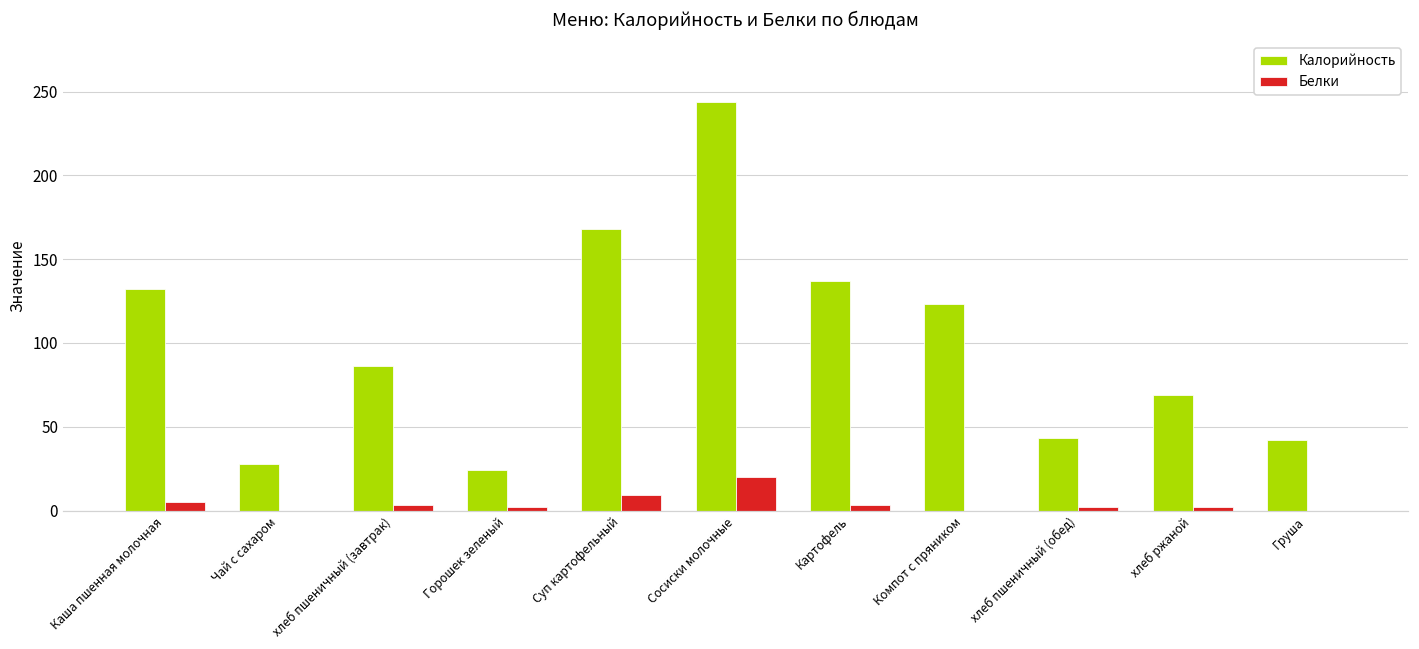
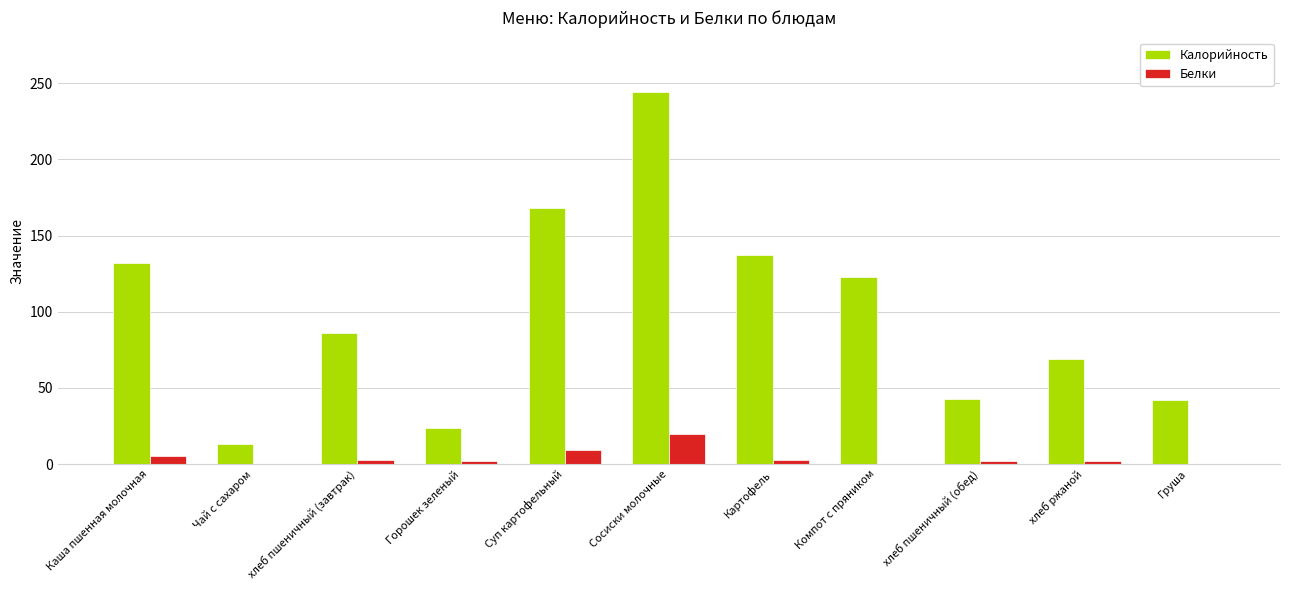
Калорийность, Чай с сахаром: 28 -> 13
